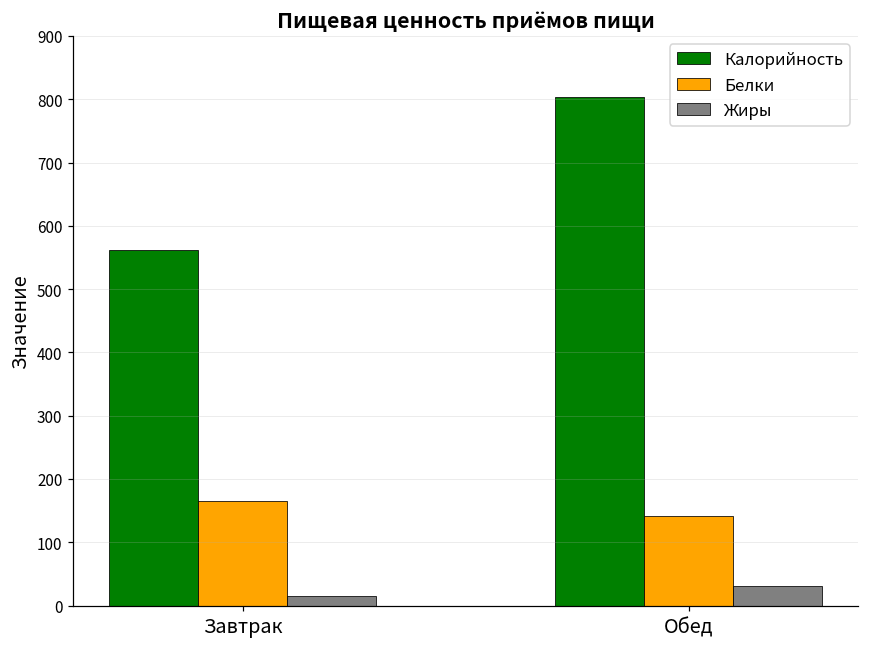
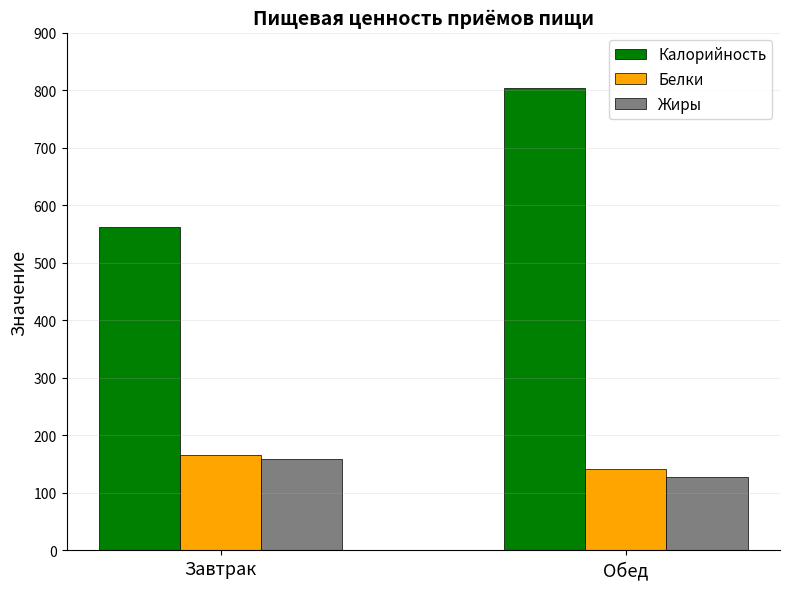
Жиры, Завтрак: 10 -> 160
Жиры, Обед: 30 -> 130
